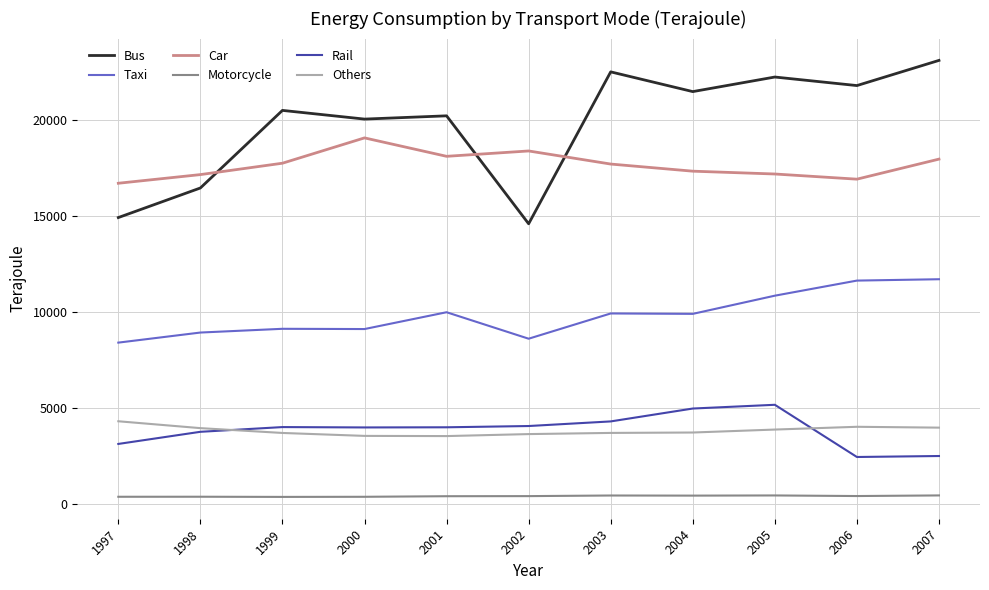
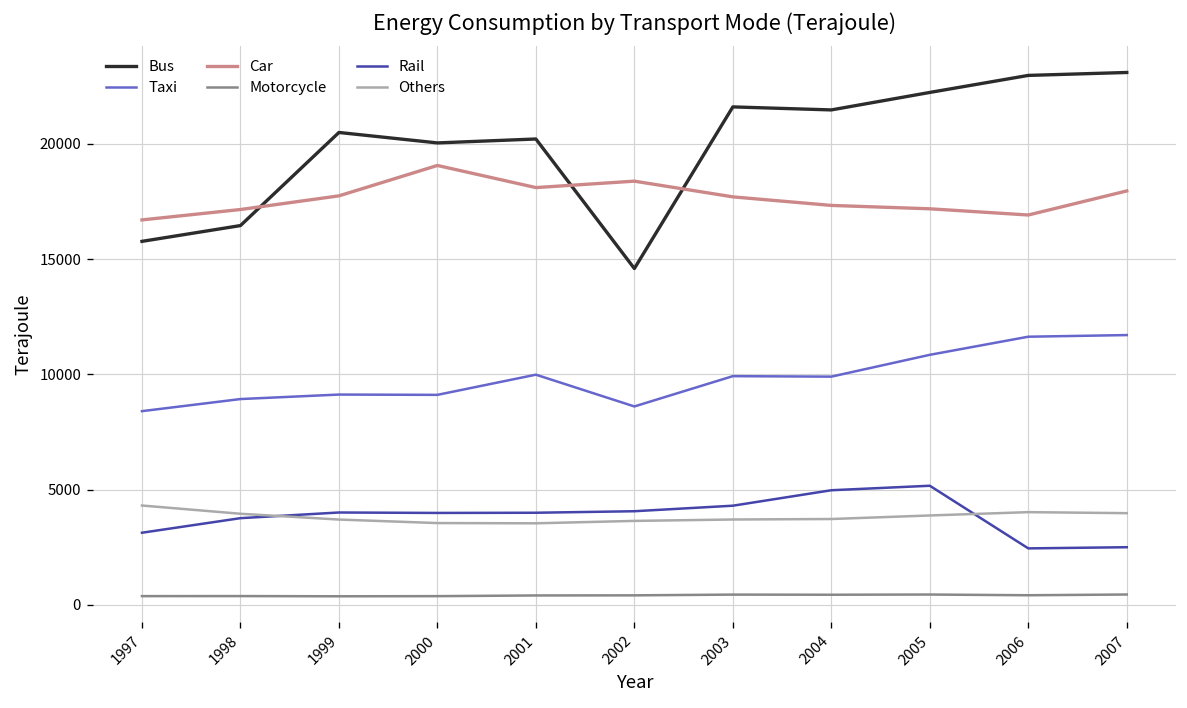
Bus, 1997: 14900 -> 15800
Bus, 2003: 22500 -> 21600
Bus, 2006: 21800 -> 23000
